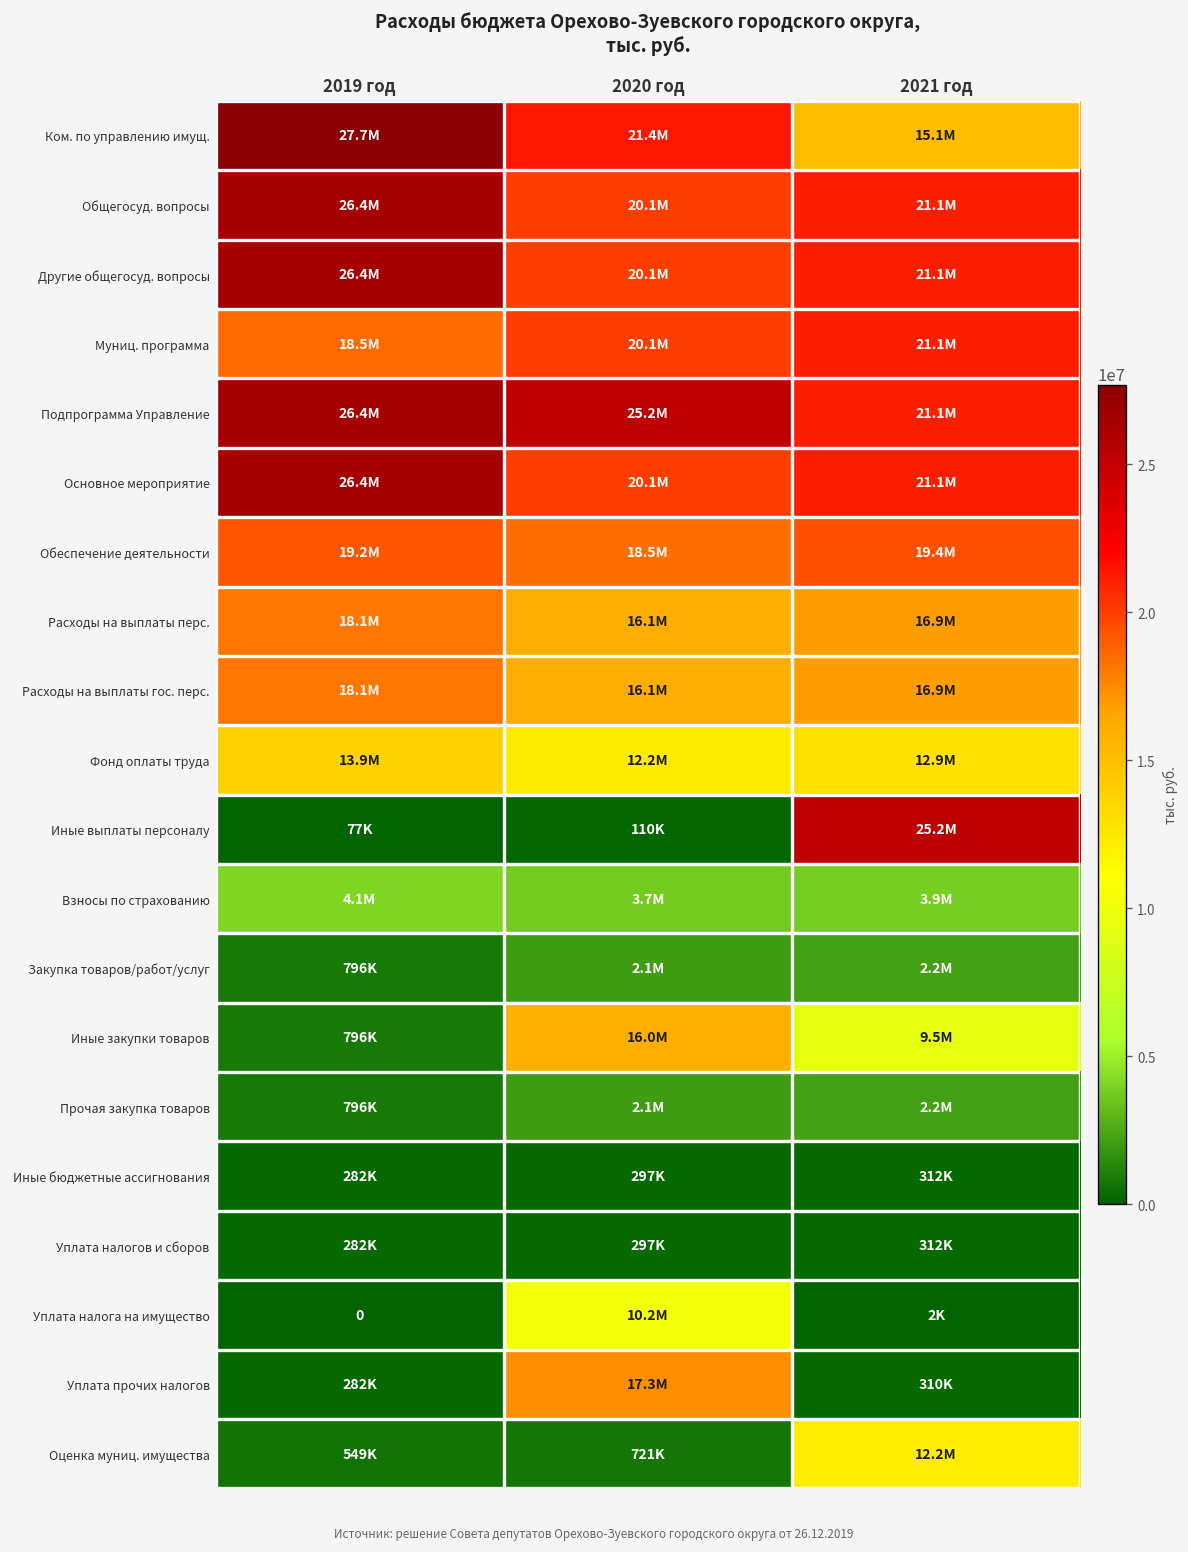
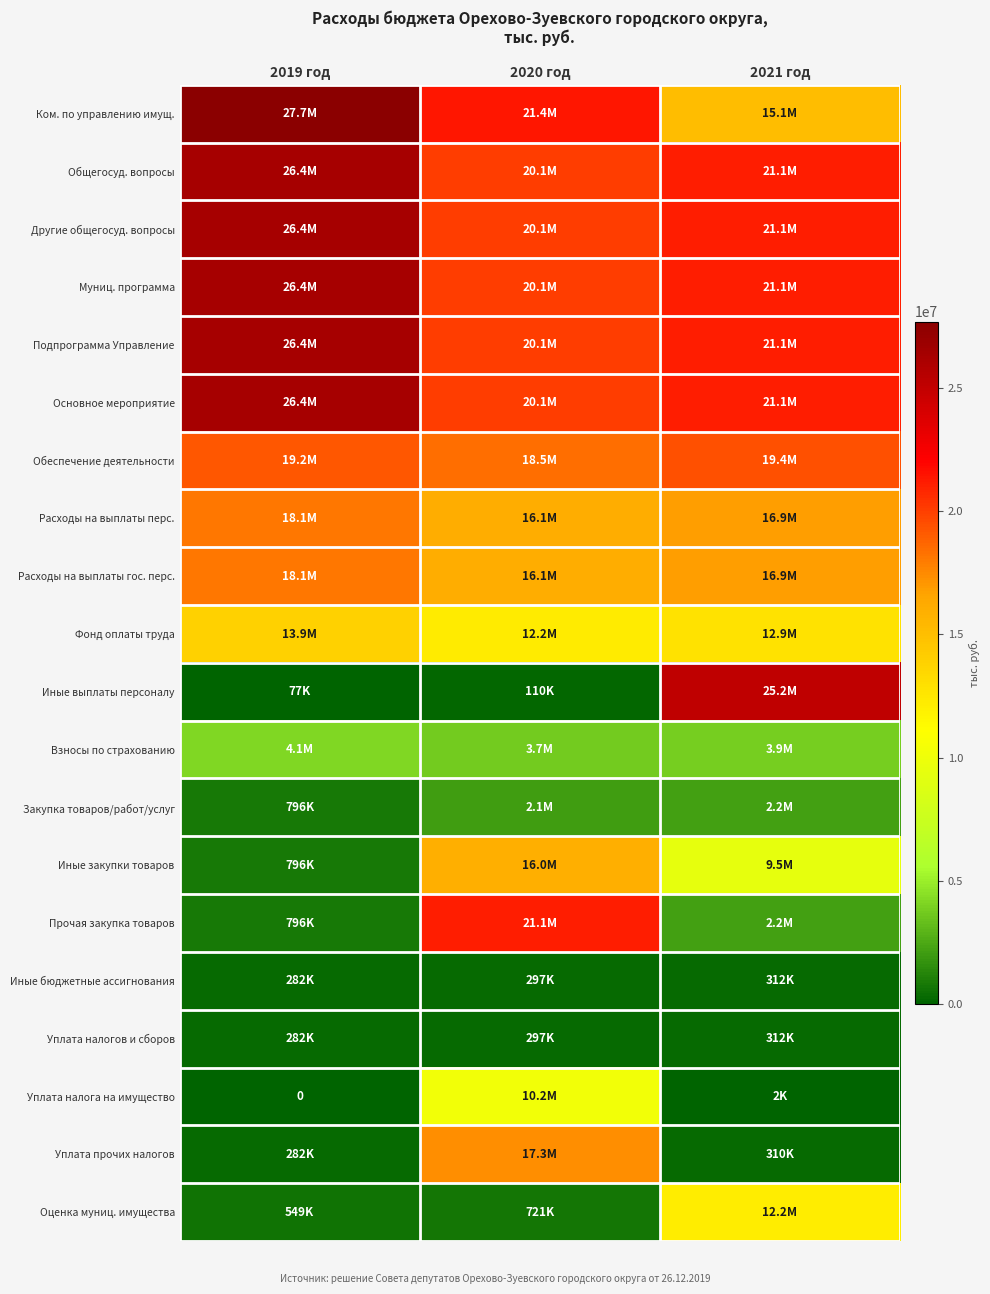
Муниц. программа, 2019 год: 18.5M -> 26.4M
Подпрограмма Управление, 2020 год: 25.2M -> 20.1M
Прочая закупка товаров, 2020 год: 2.1M -> 21.1M
